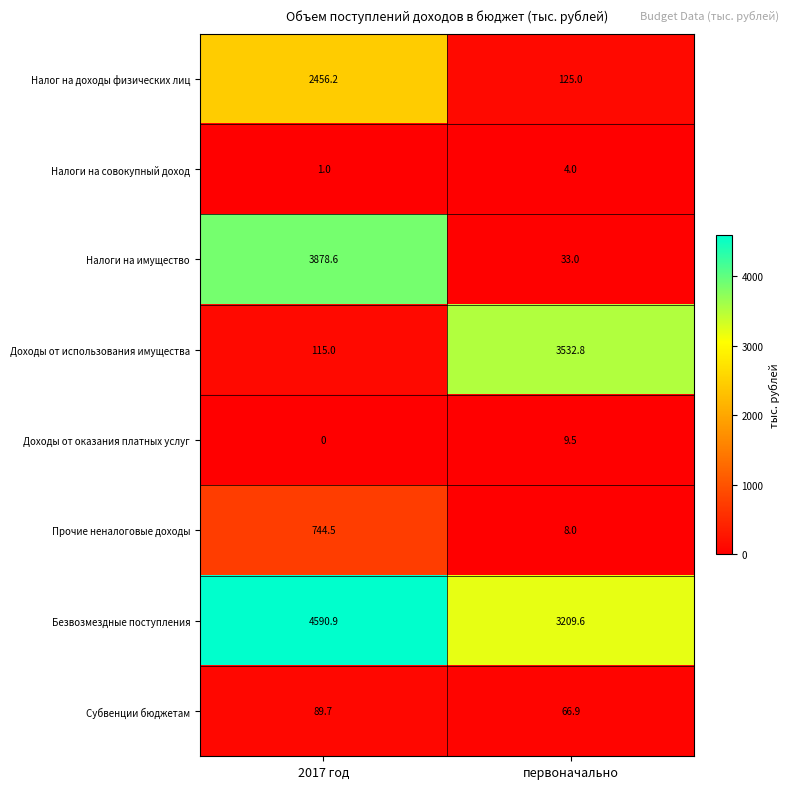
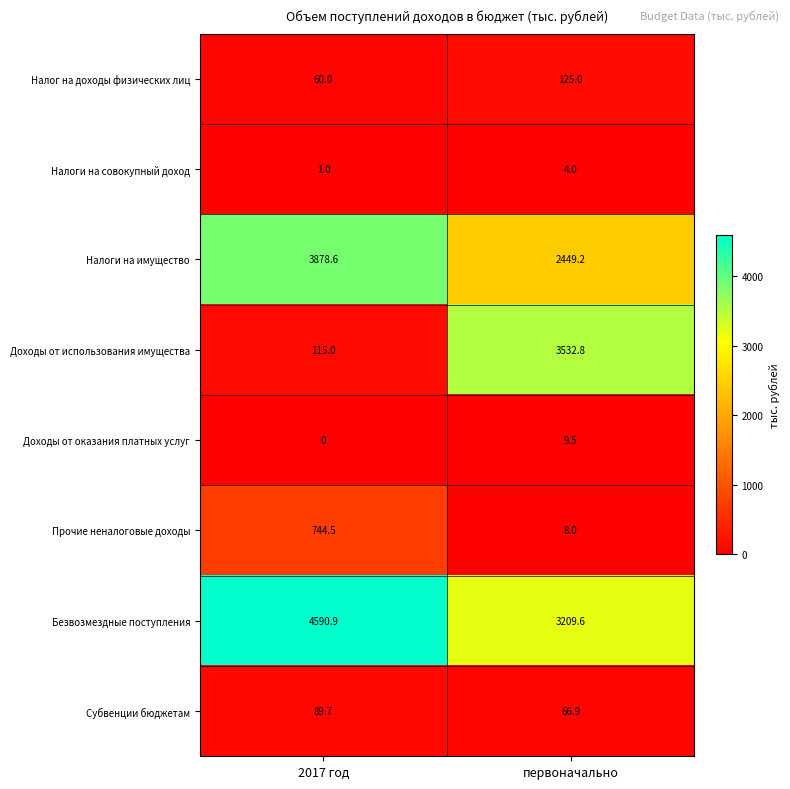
Налог на доходы физических лиц, 2017 год: 2456.2 -> 60.0
Налоги на имущество, первоначально: 33.0 -> 2449.2
